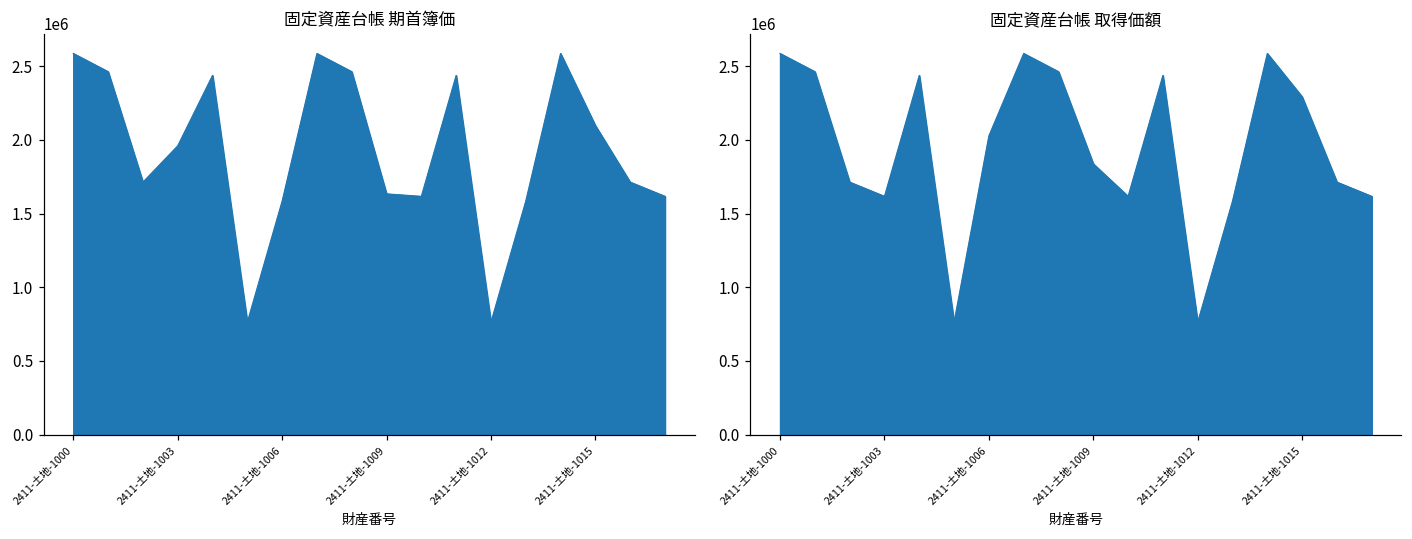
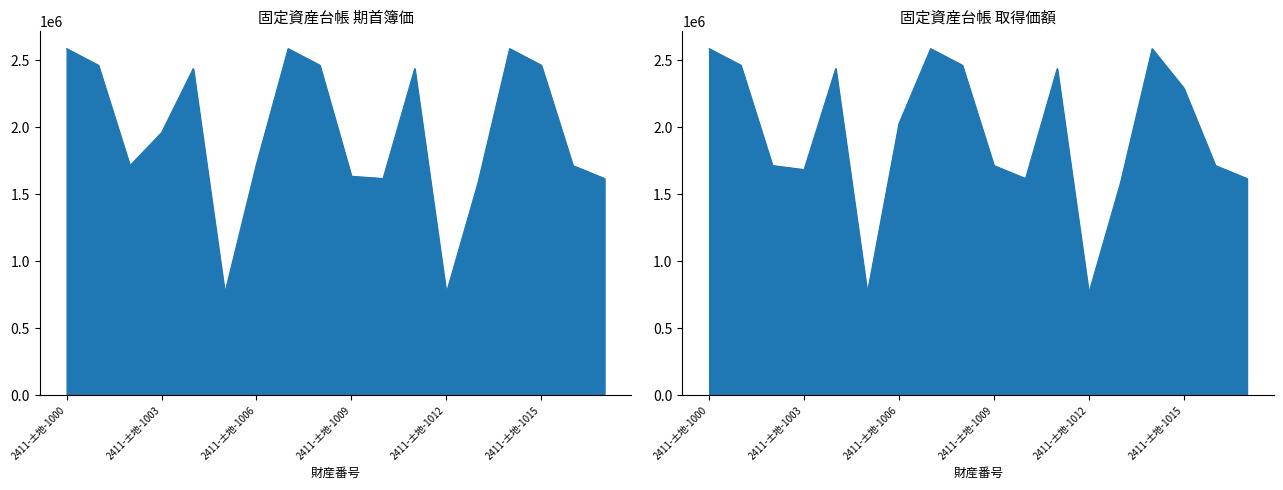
固定資産台帳 期首簿価, 2411-土地-1006: 1580000 -> 1720000
固定資産台帳 期首簿価, 2411-土地-1015: 2100000 -> 2460000
固定資産台帳 取得価額, 2411-土地-1003: 1620000 -> 1680000
固定資産台帳 取得価額, 2411-土地-1009: 1840000 -> 1710000
